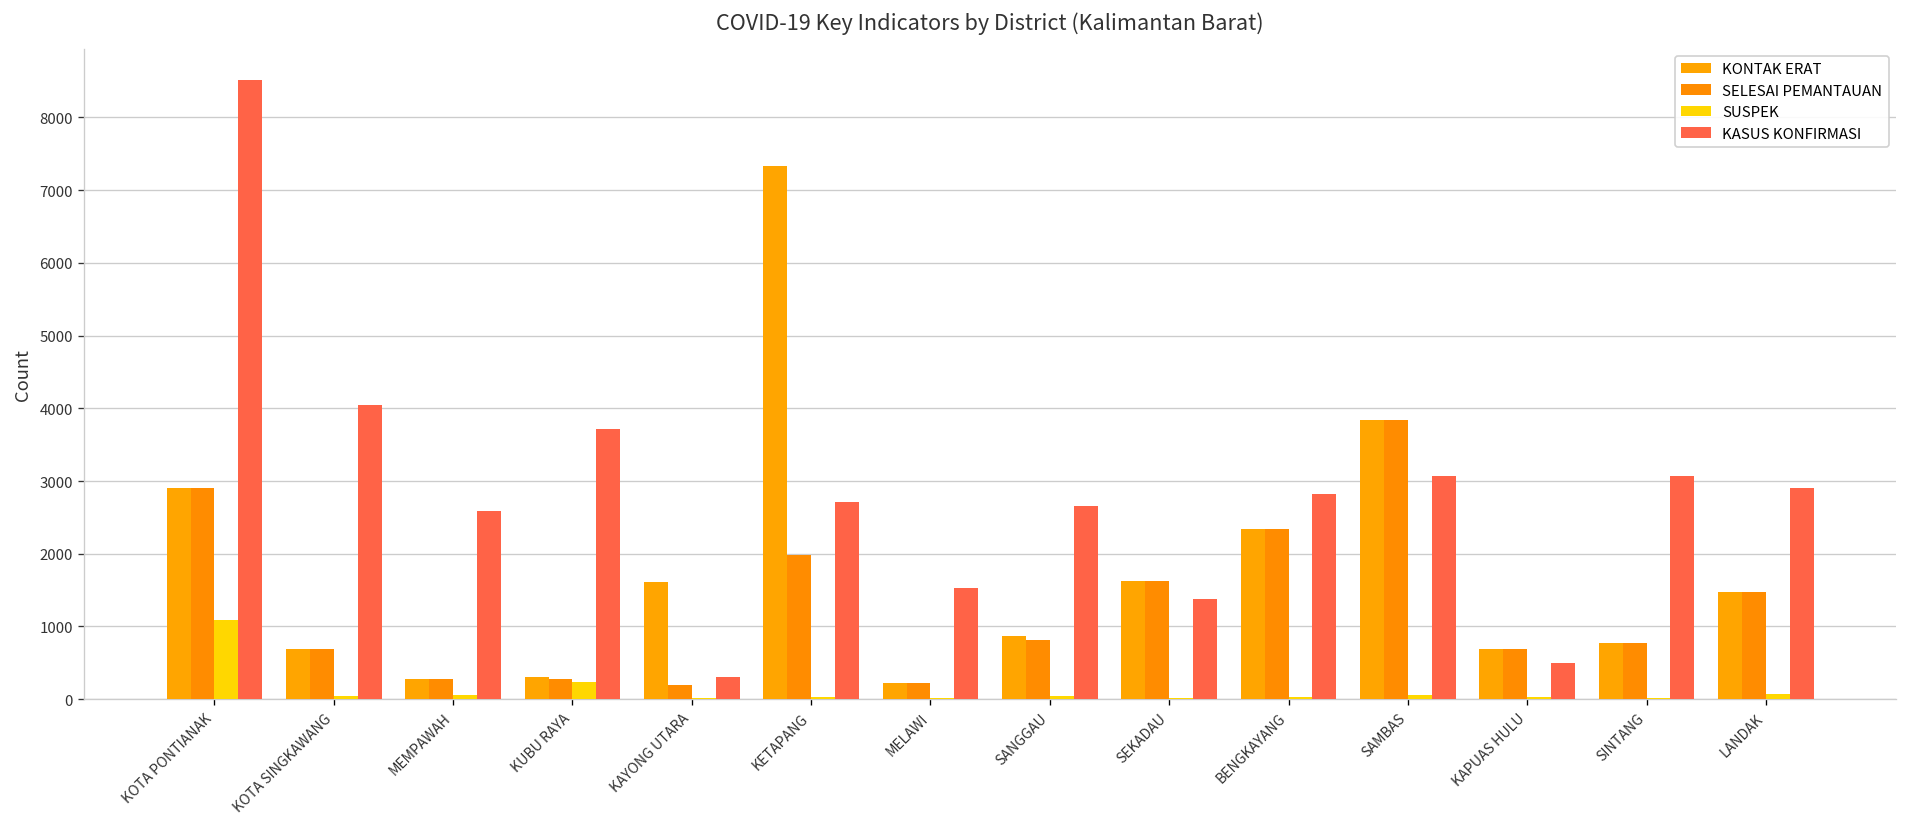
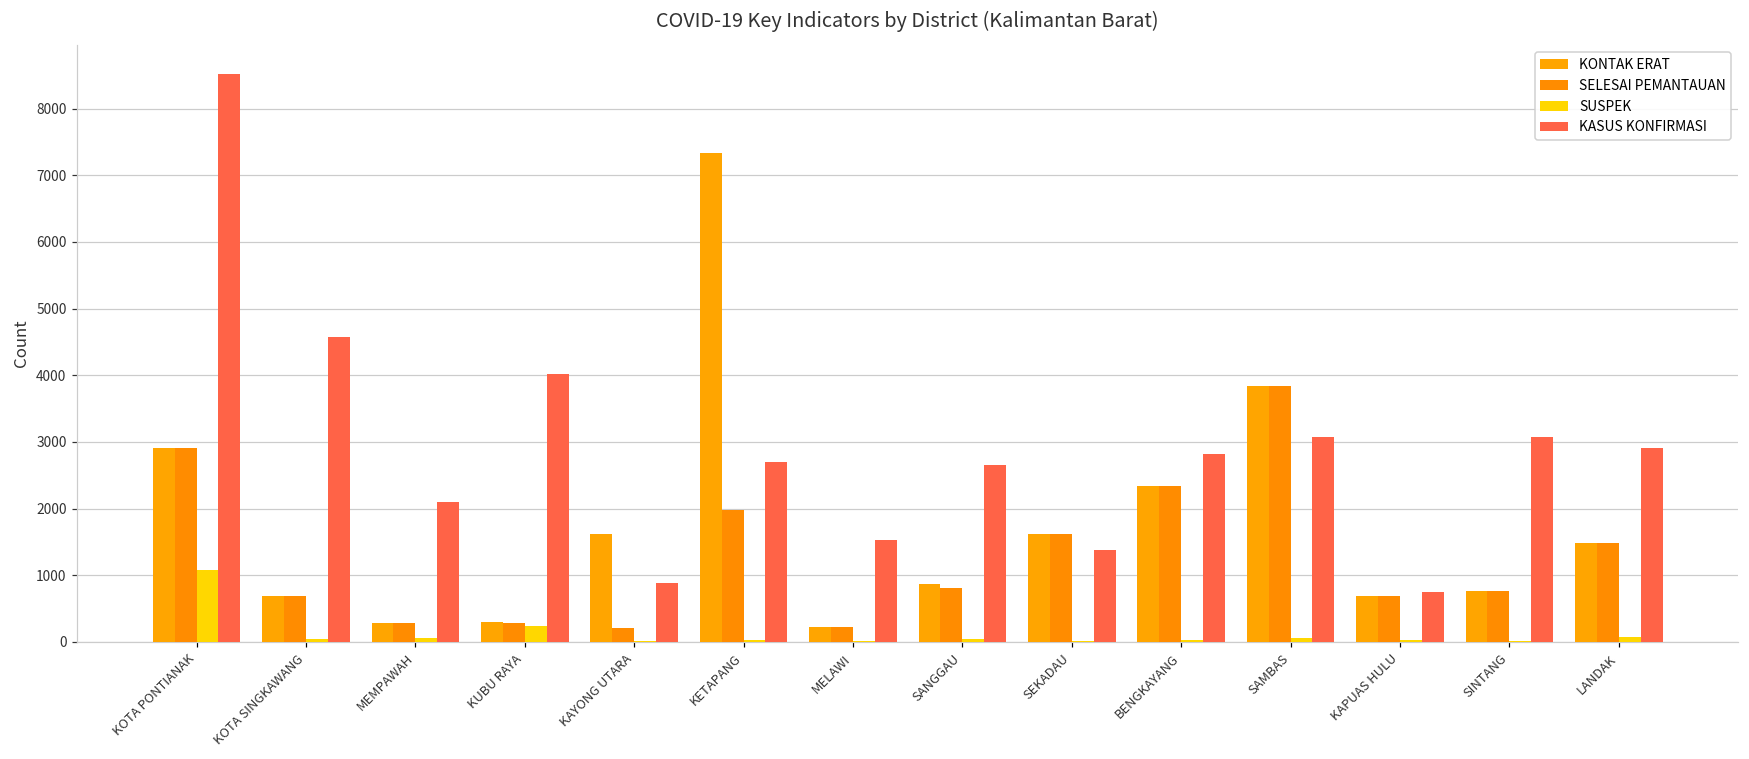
KASUS KONFIRMASI, KOTA SINGKAWANG: 4000 -> 4600
KASUS KONFIRMASI, MEMPAWAH: 2600 -> 2100
KASUS KONFIRMASI, KUBU RAYA: 3700 -> 4000
KASUS KONFIRMASI, KAYONG UTARA: 300 -> 900
KASUS KONFIRMASI, KAPUAS HULU: 500 -> 800
